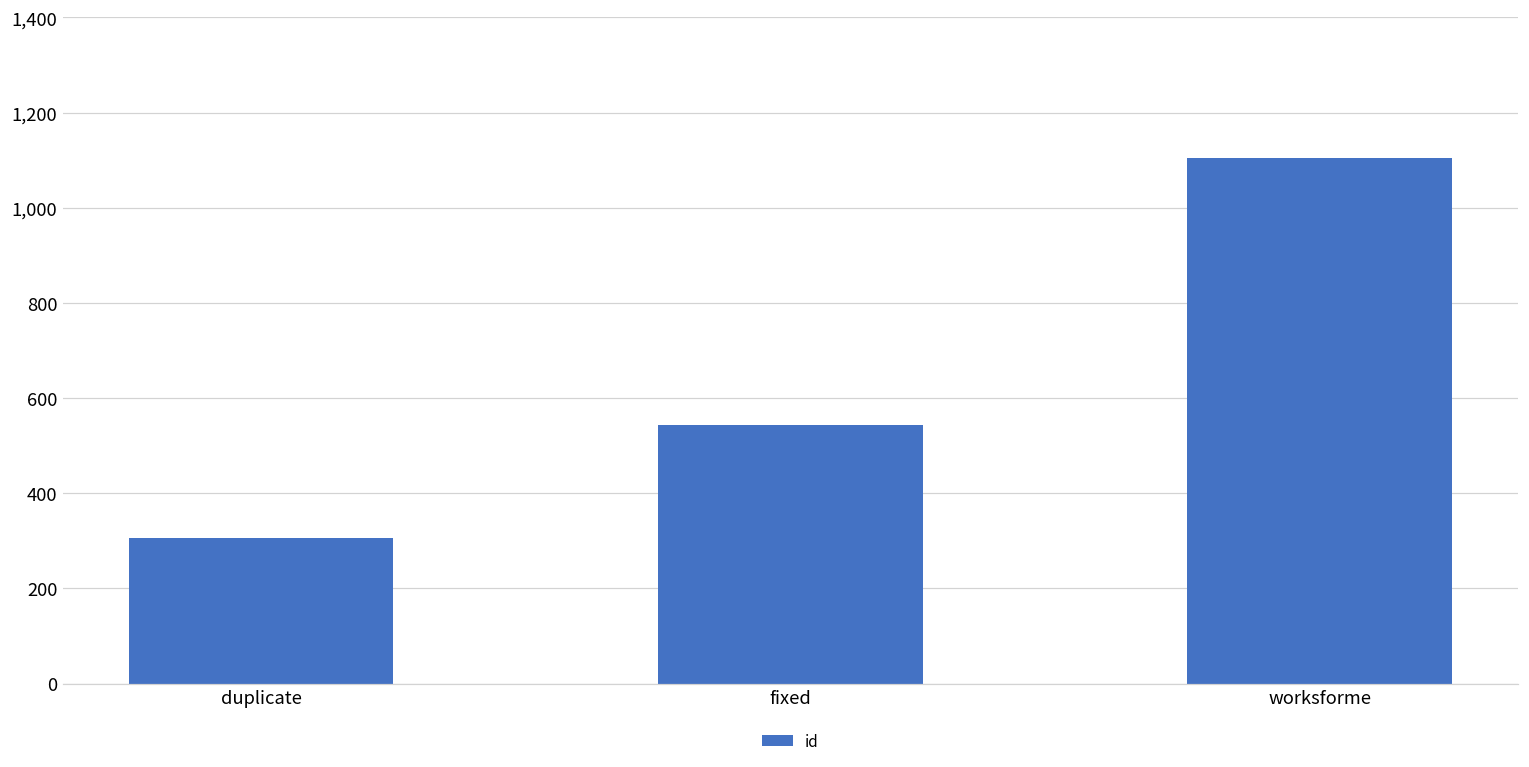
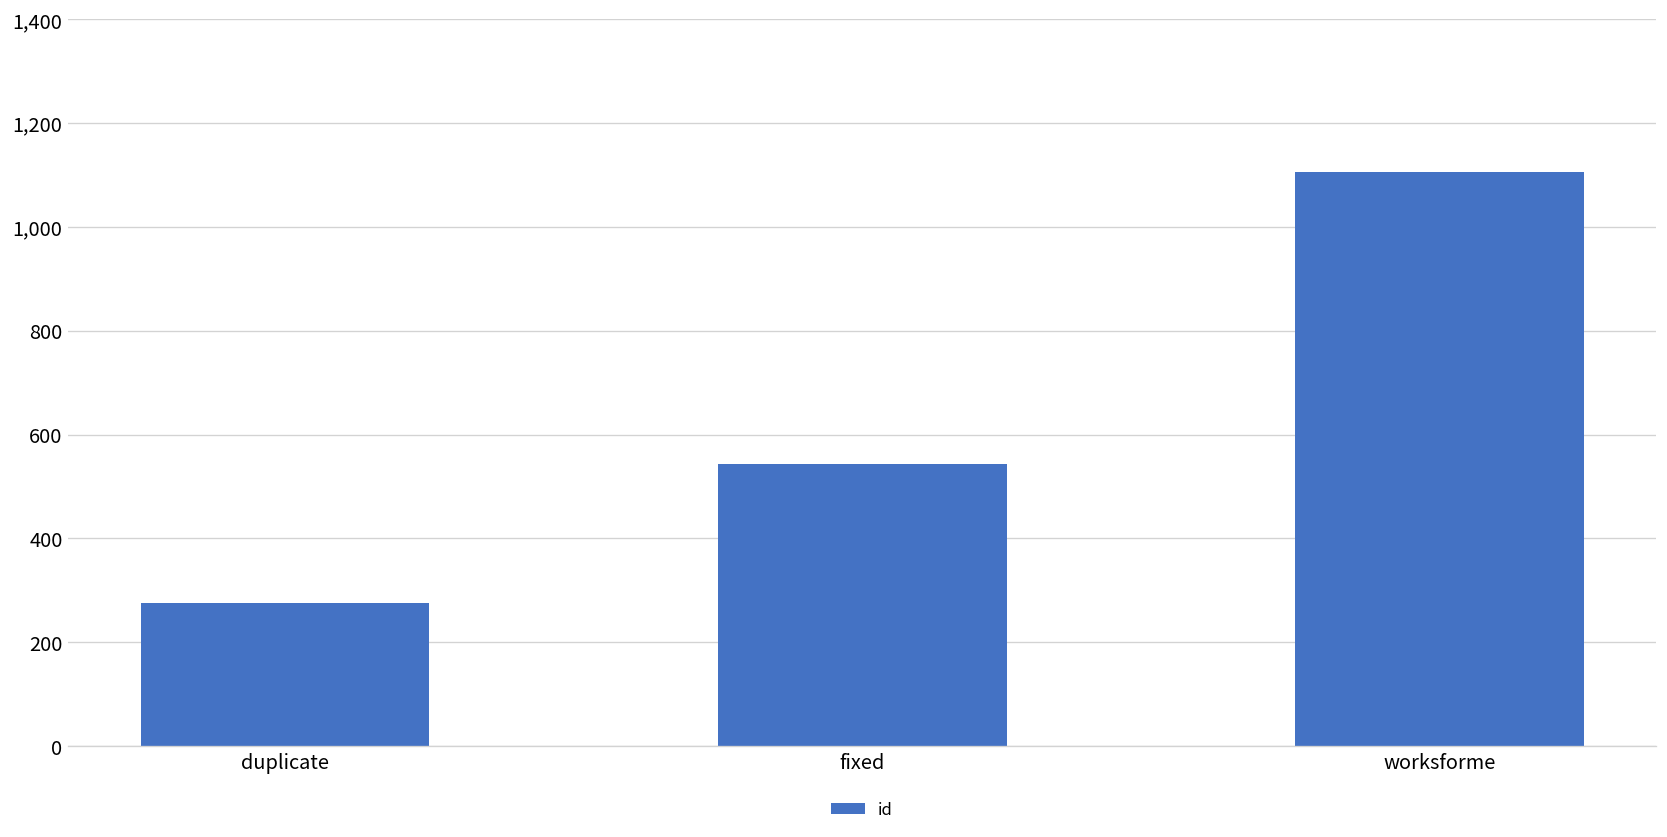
duplicate: 310 -> 280
